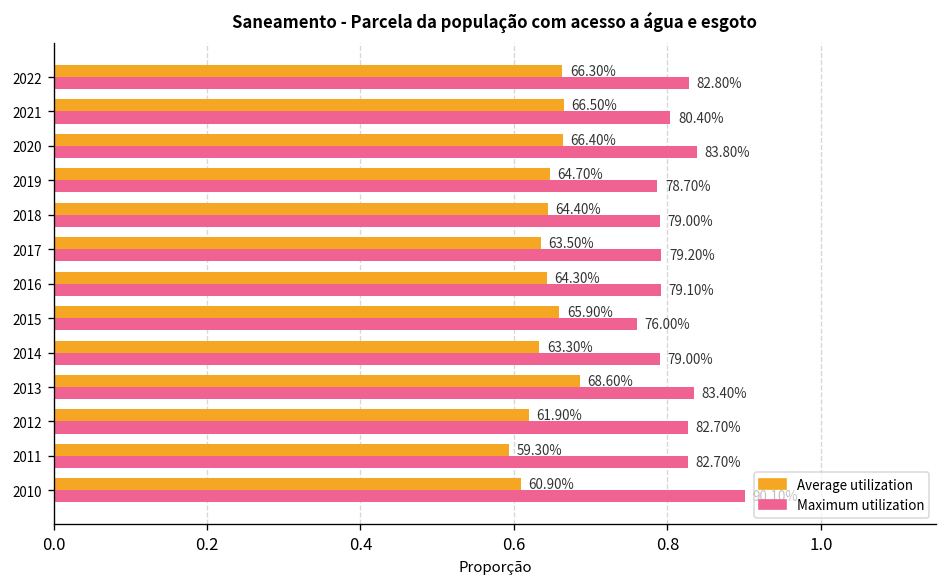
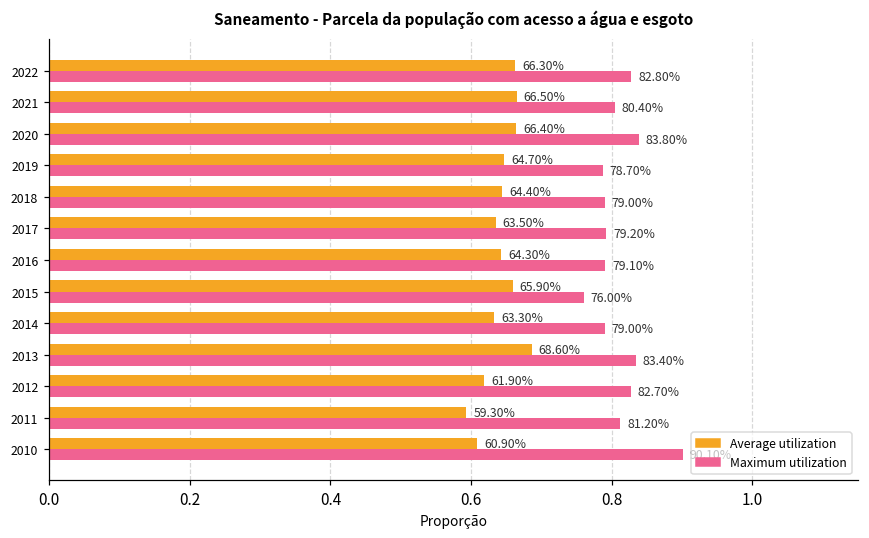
Maximum utilization, 2011: 82.70% -> 81.20%
